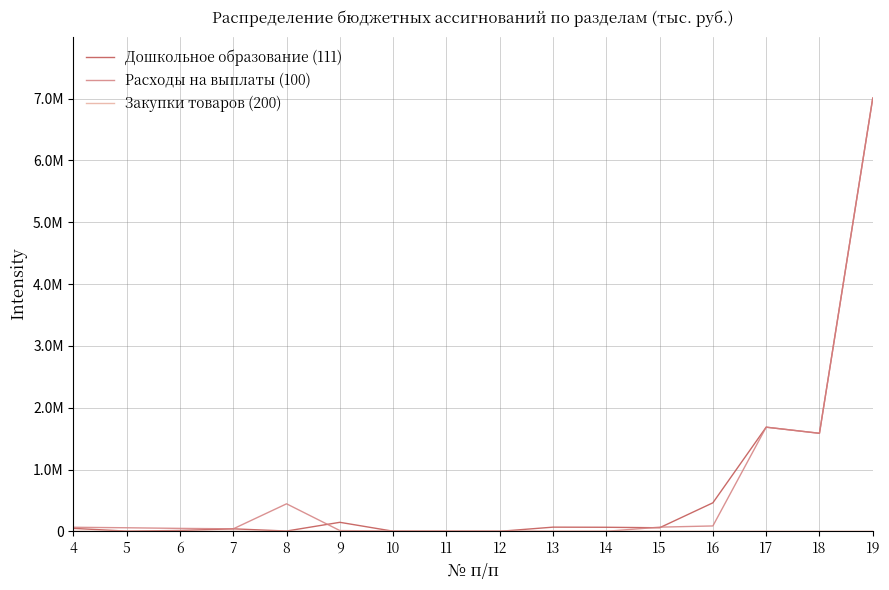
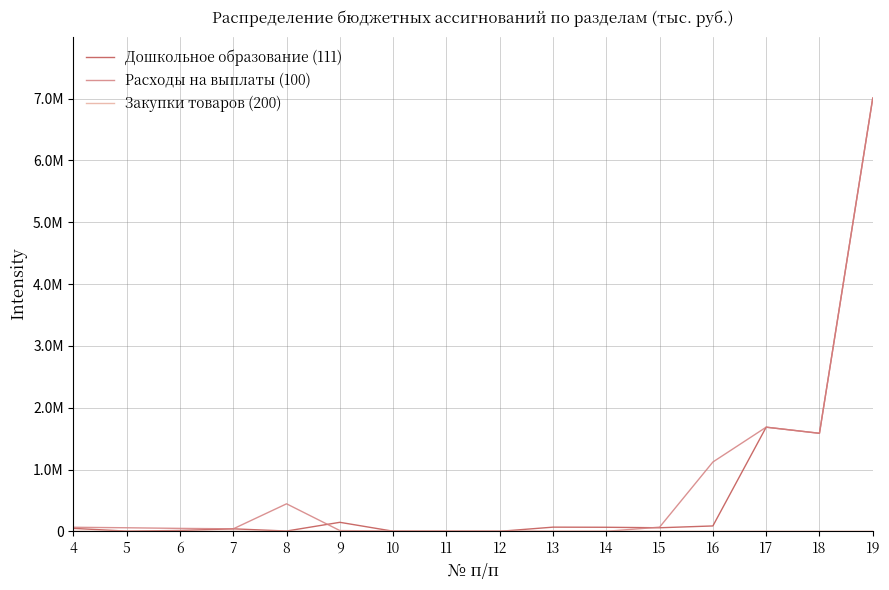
Дошкольное образование (111), 16: 500000 -> 100000
Расходы на выплаты (100), 16: 100000 -> 1100000
